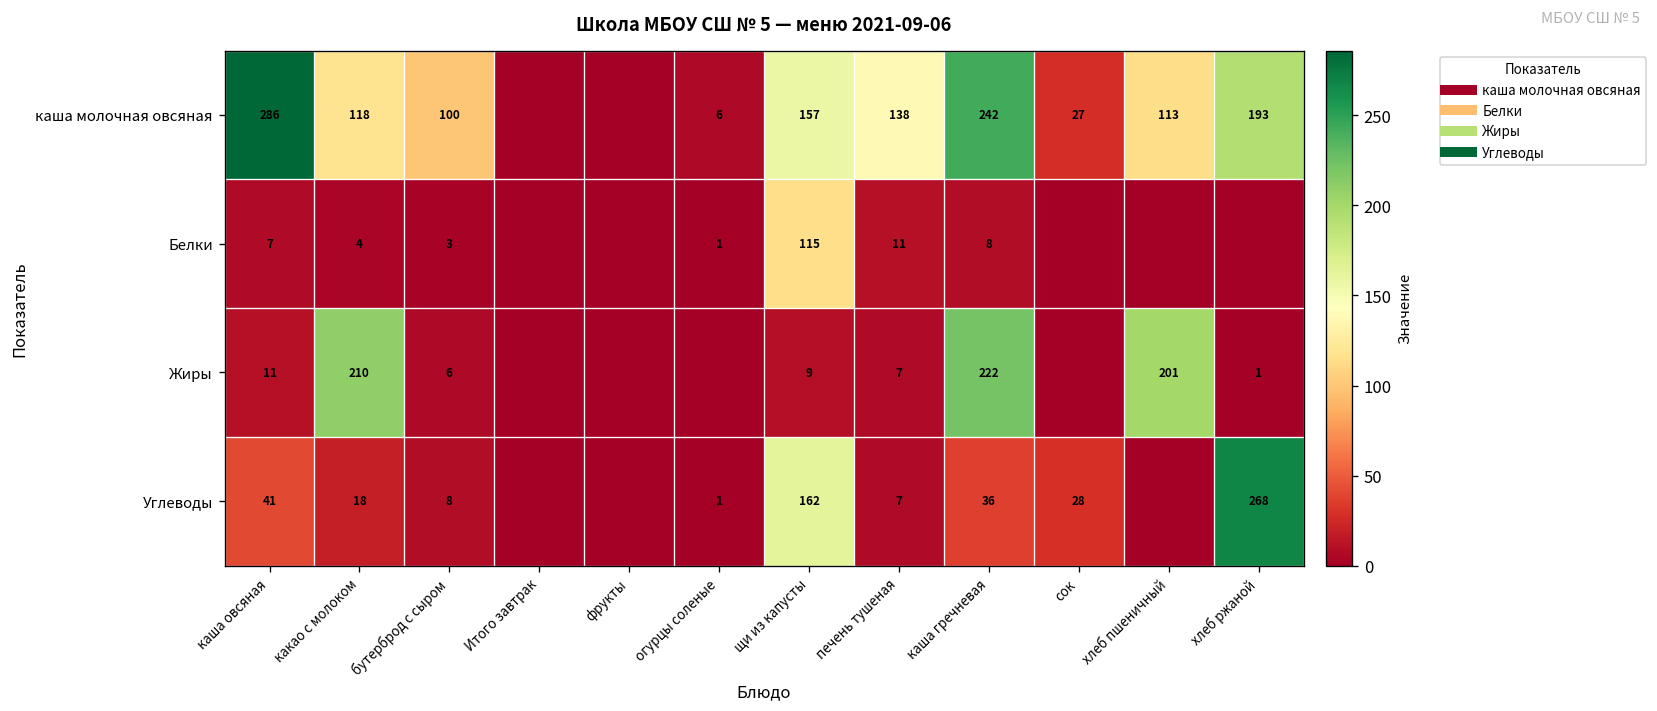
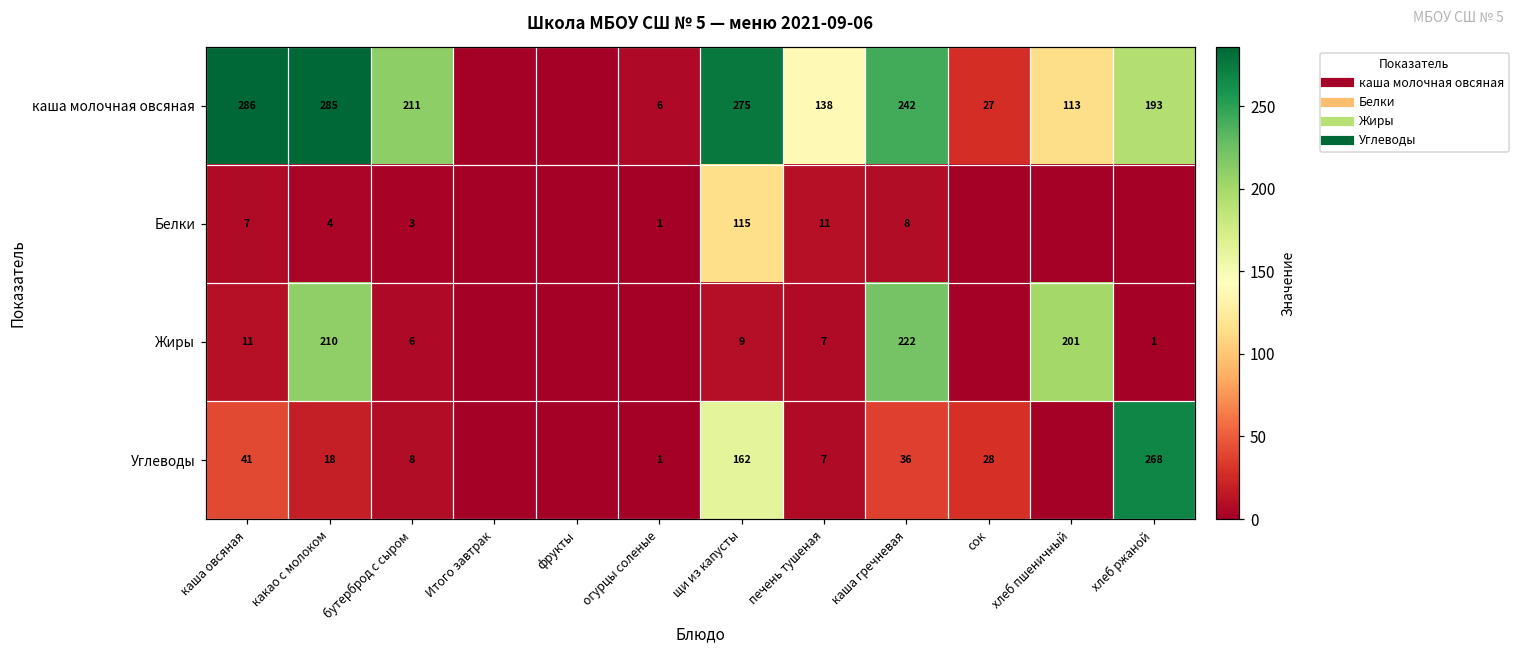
каша молочная овсяная, какао с молоком: 118 -> 285
каша молочная овсяная, бутерброд с сыром: 100 -> 211
каша молочная овсяная, щи из капусты: 157 -> 275
